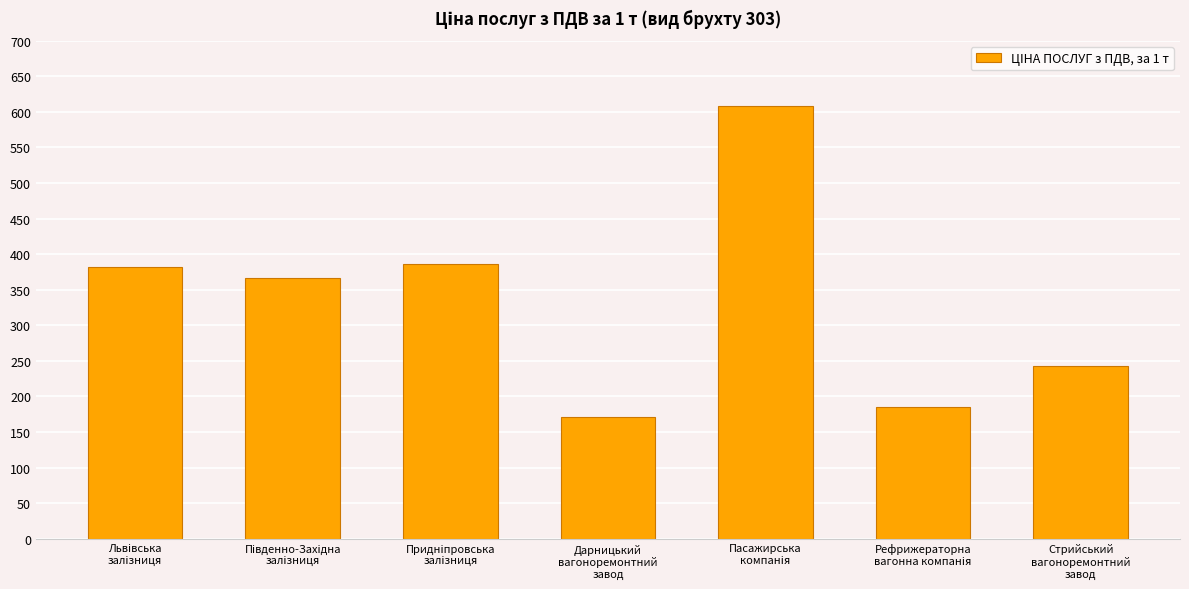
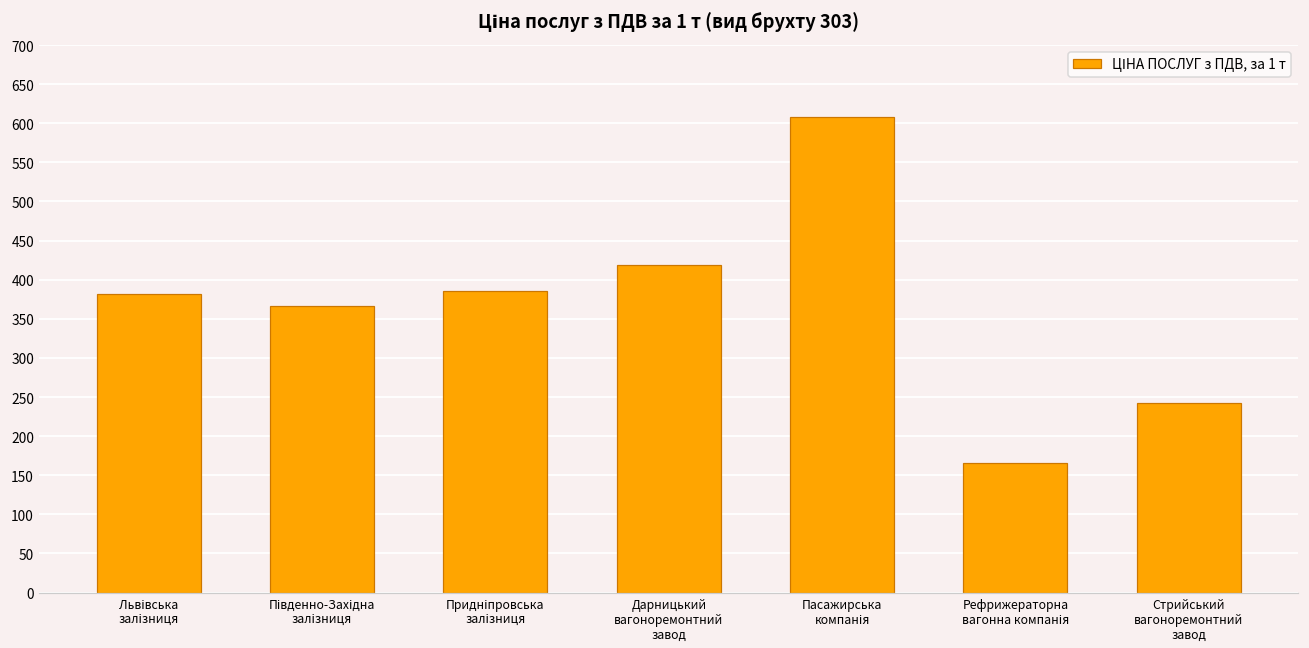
Дарницький вагоноремонтний завод: 170 -> 420
Рефрижераторна вагонна компанія: 180 -> 170
